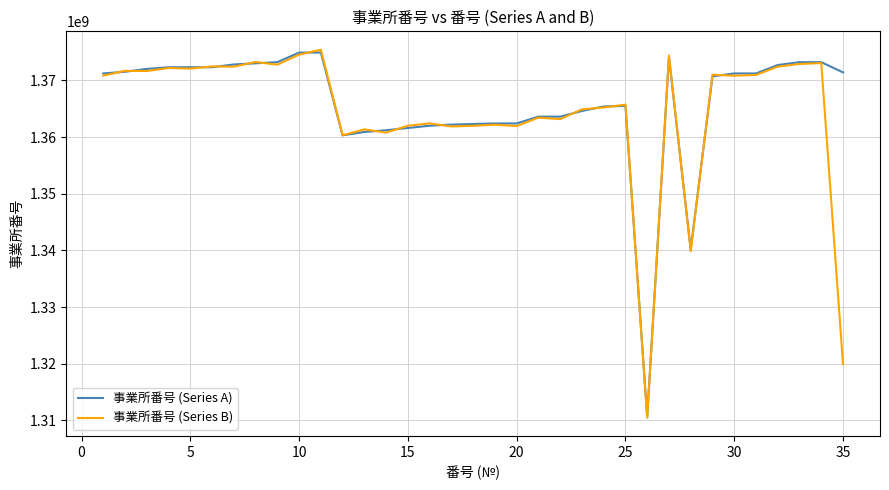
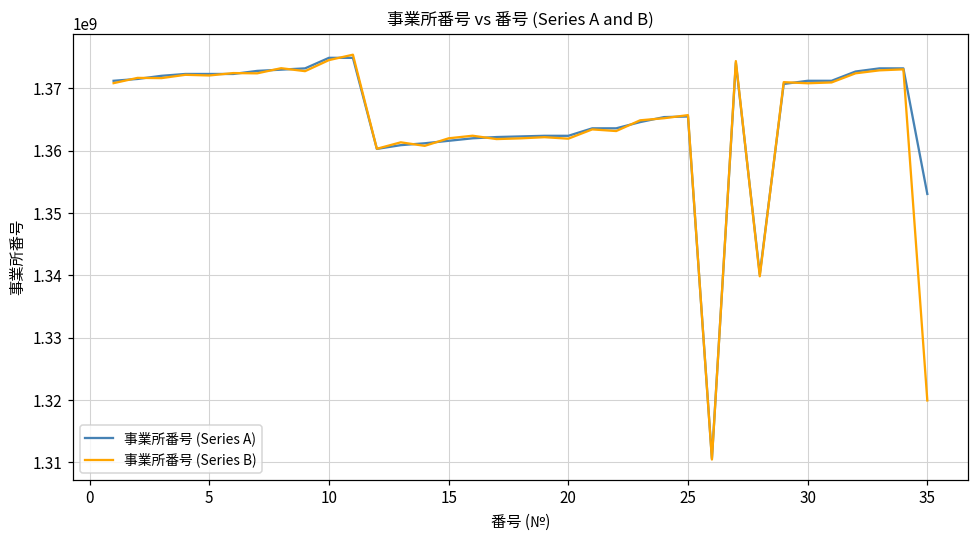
事業所番号 (Series A), 35: 1371000000 -> 1353000000
